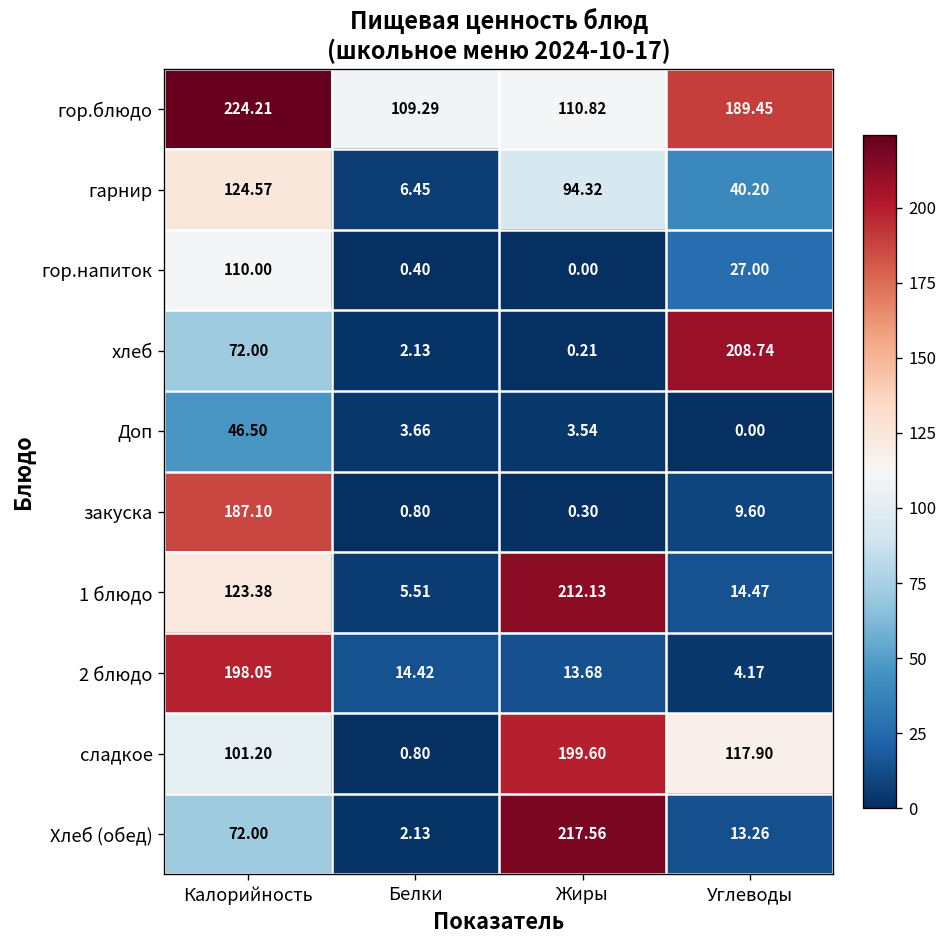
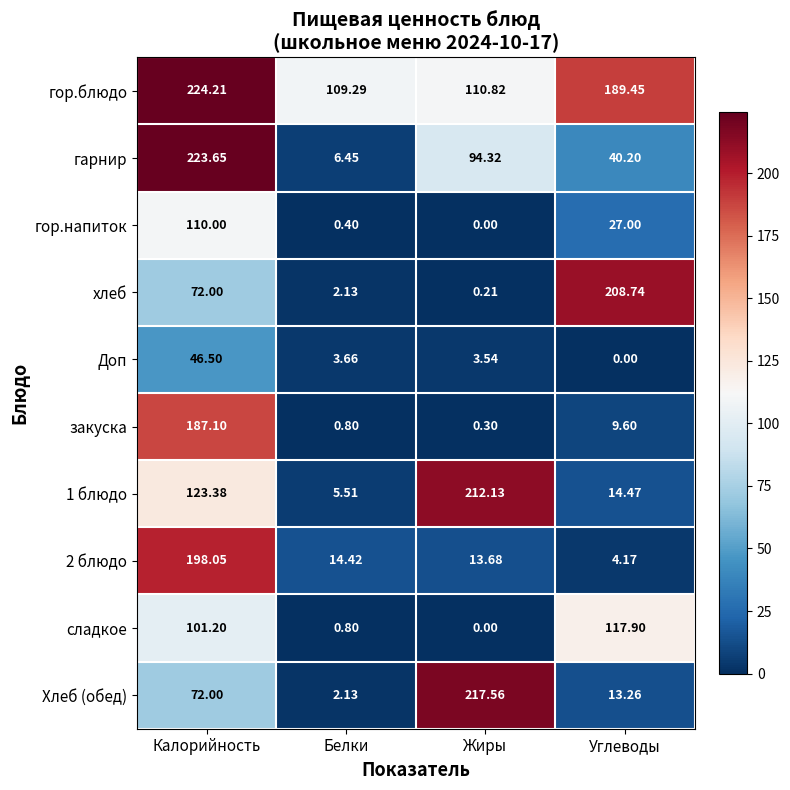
гарнир, Калорийность: 124.57 -> 223.65
сладкое, Жиры: 199.60 -> 0.00
